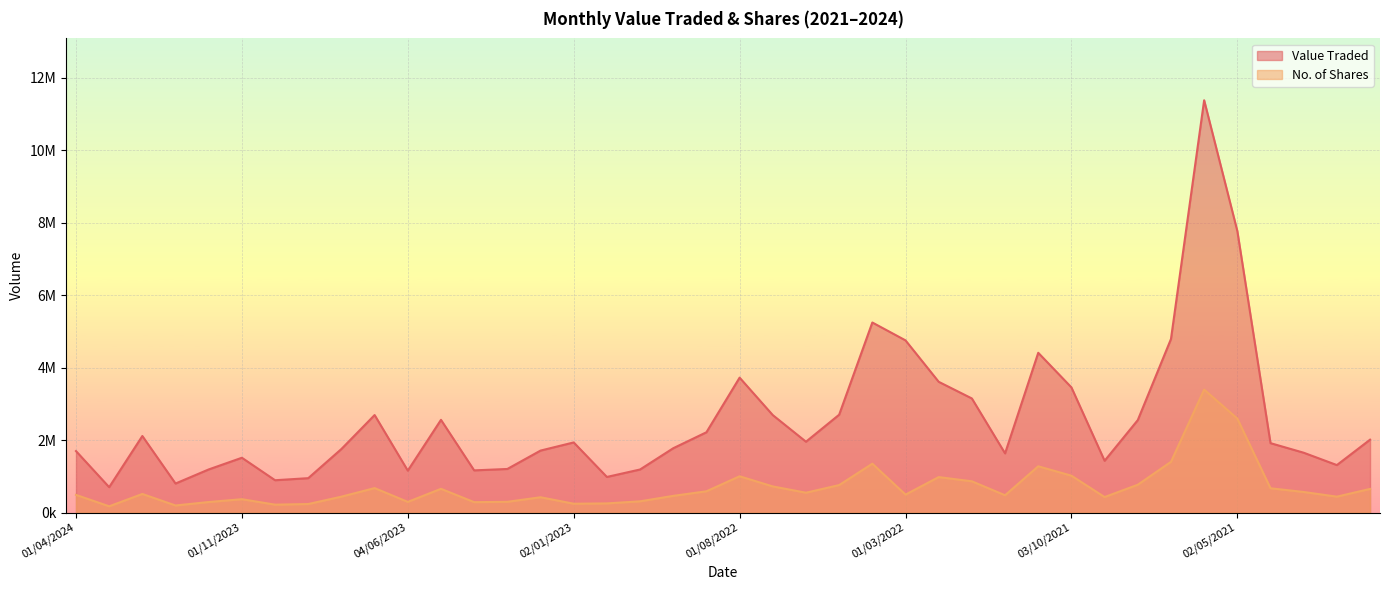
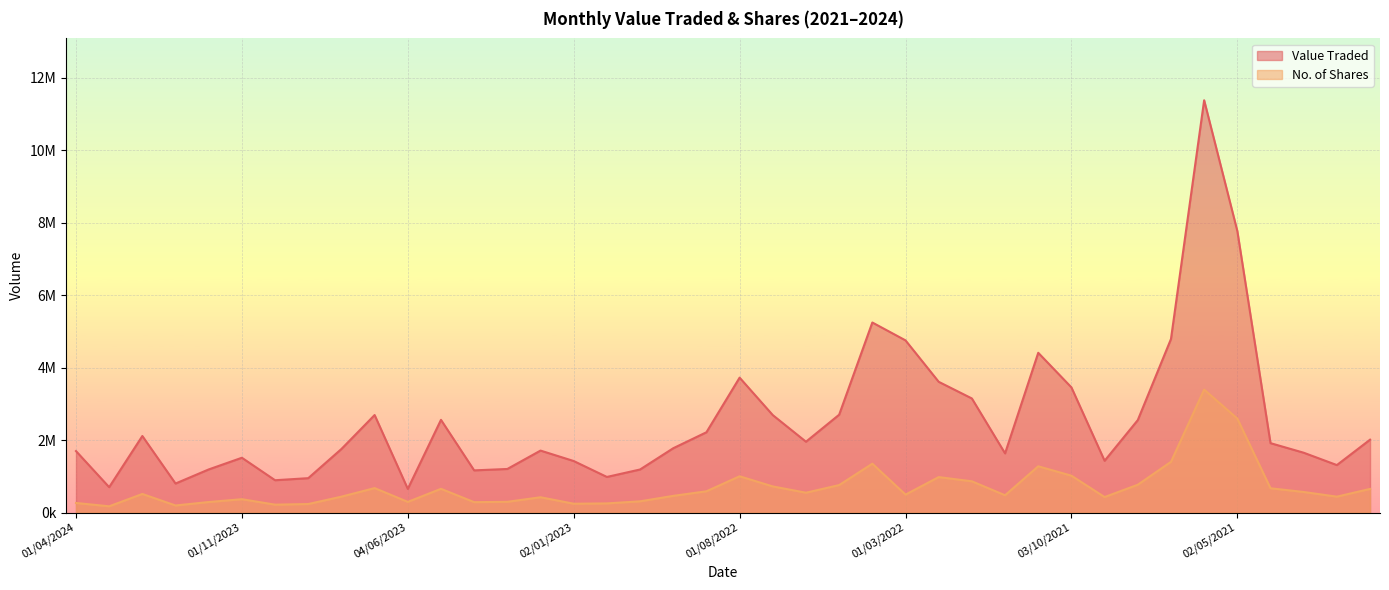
No. of Shares, 01/04/2024: 500000 -> 300000
Value Traded, 04/06/2023: 1200000 -> 700000
Value Traded, 02/01/2023: 1900000 -> 1400000
